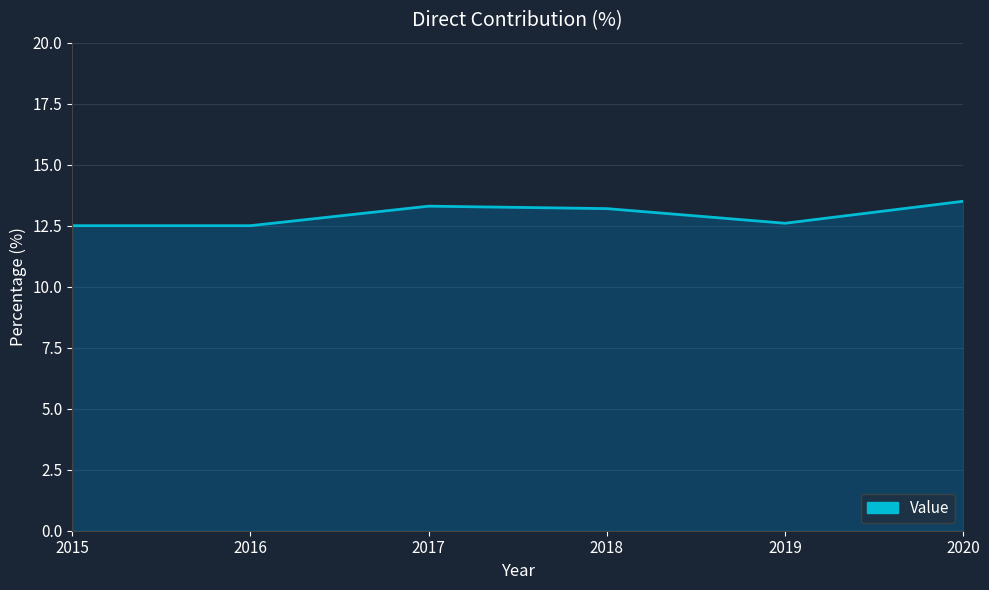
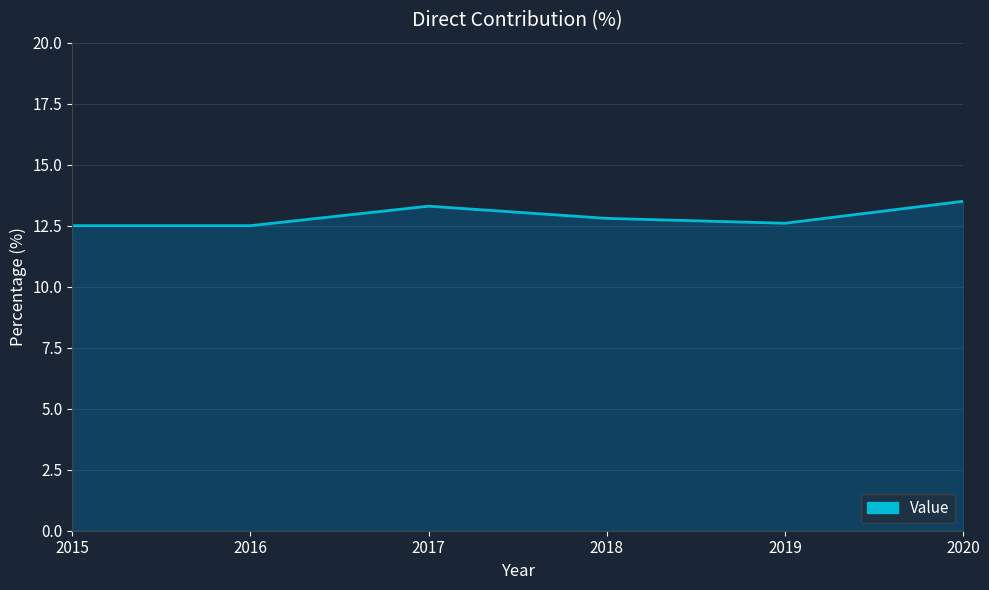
2018: 13.2 -> 12.8
